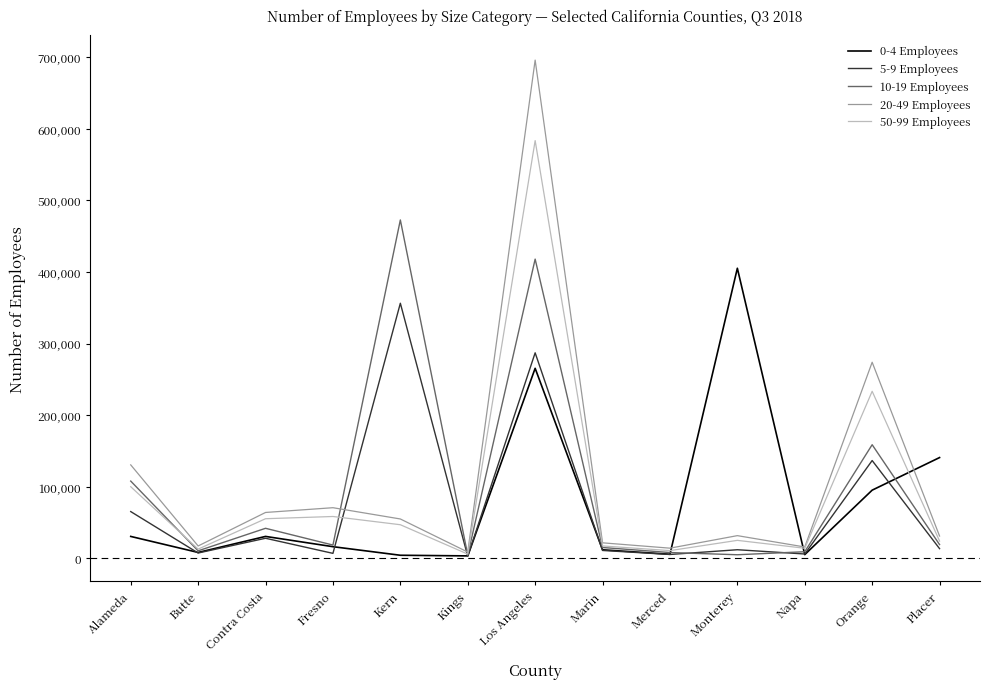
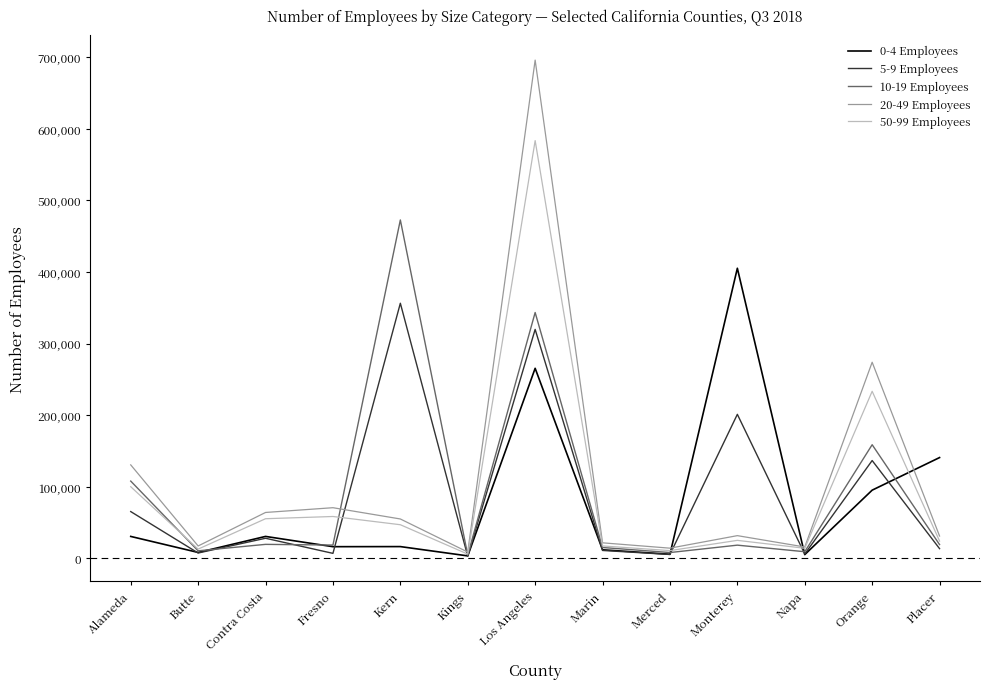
10-19 Employees, Contra Costa: 40,000 -> 20,000
0-4 Employees, Kern: 0 -> 20,000
5-9 Employees, Los Angeles: 290,000 -> 320,000
10-19 Employees, Los Angeles: 420,000 -> 340,000
5-9 Employees, Monterey: 10,000 -> 200,000
10-19 Employees, Monterey: 10,000 -> 20,000
